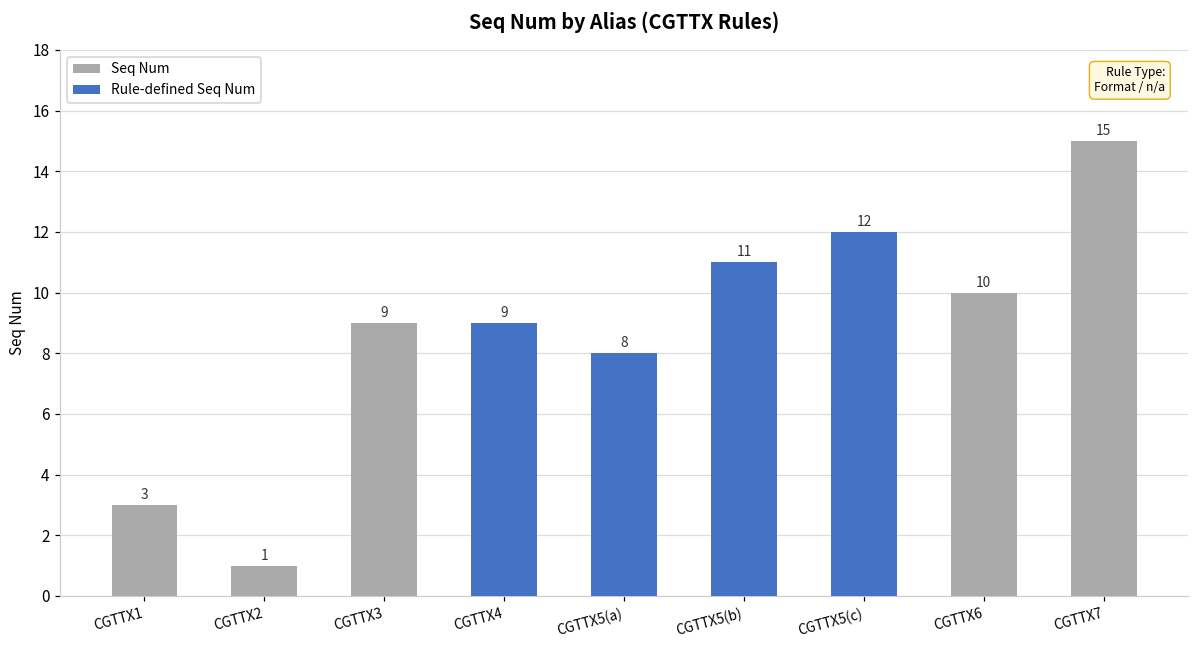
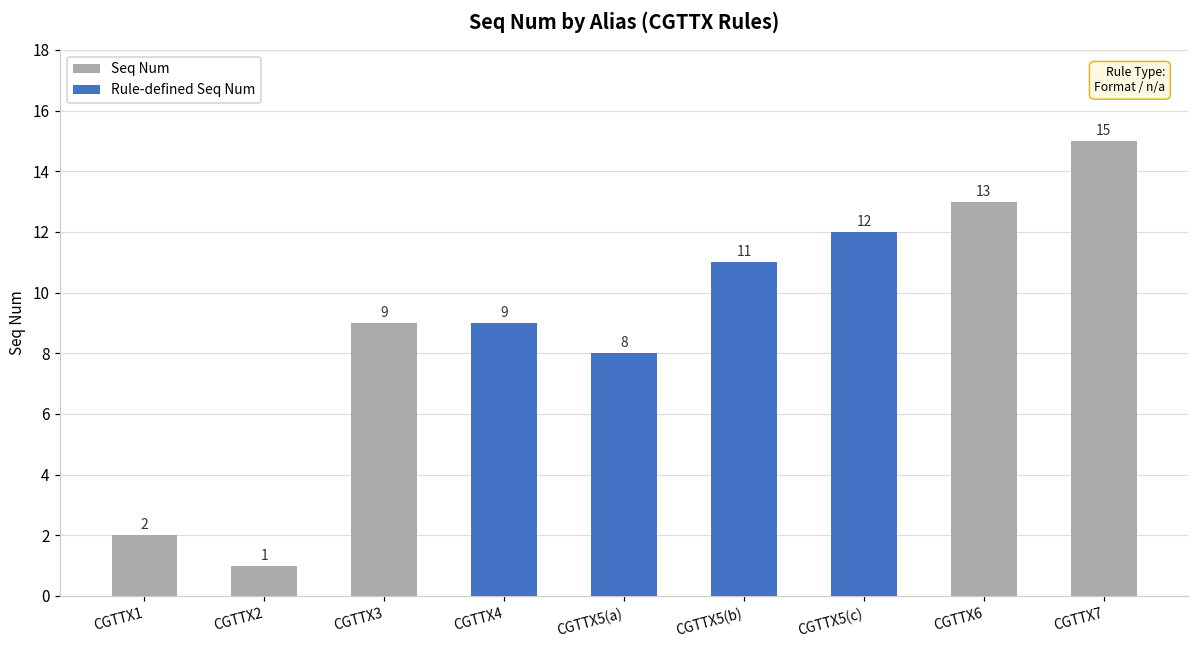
Seq Num, CGTTX1: 3 -> 2
Seq Num, CGTTX6: 10 -> 13
